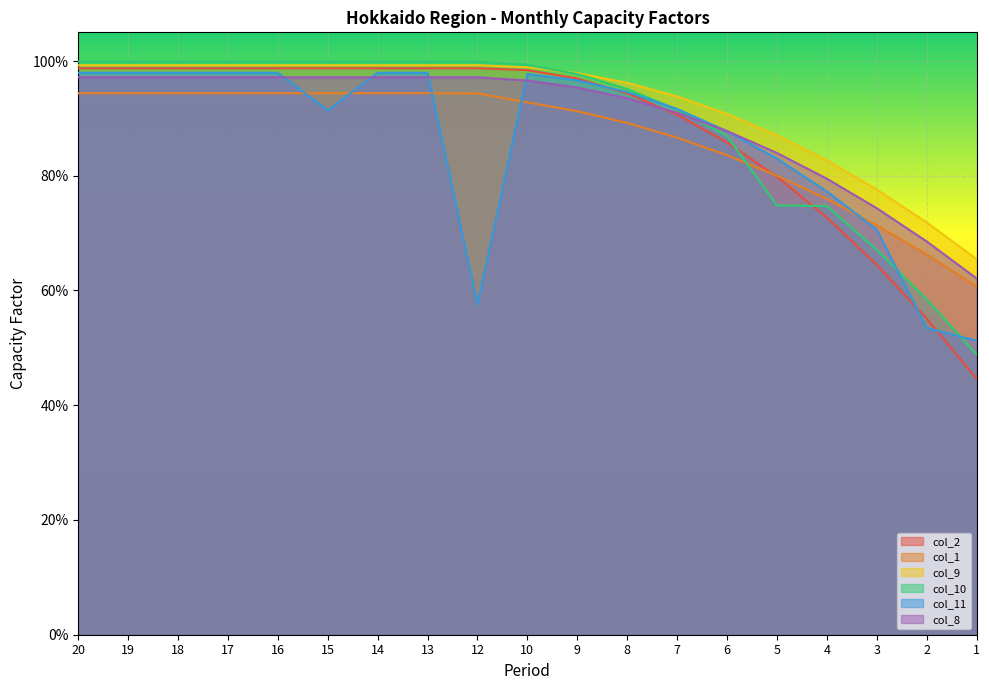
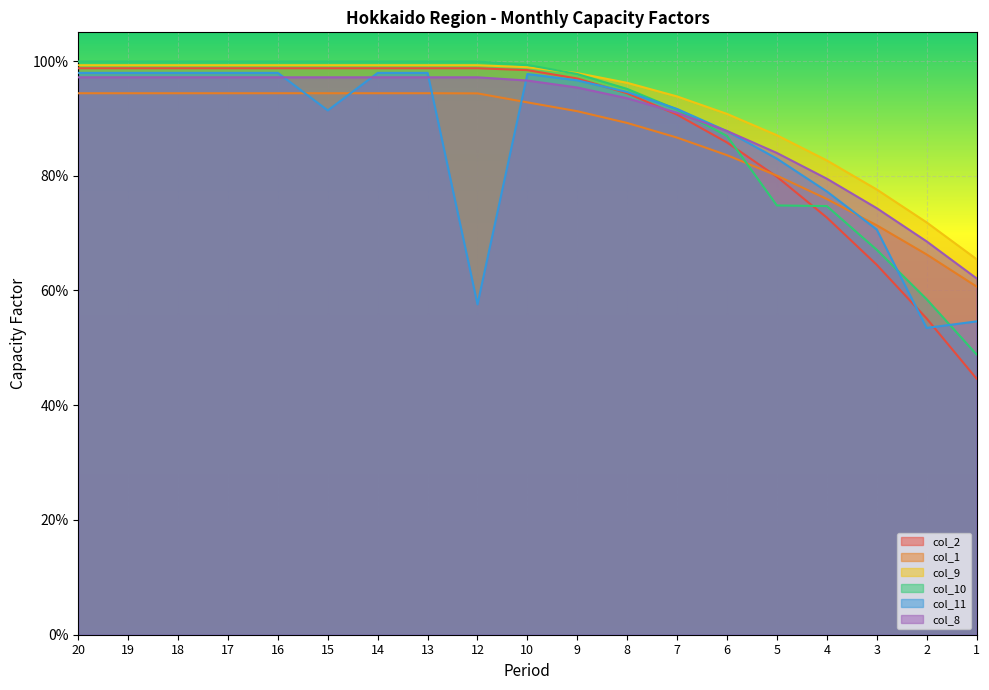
col_11, 1: 51% -> 55%
